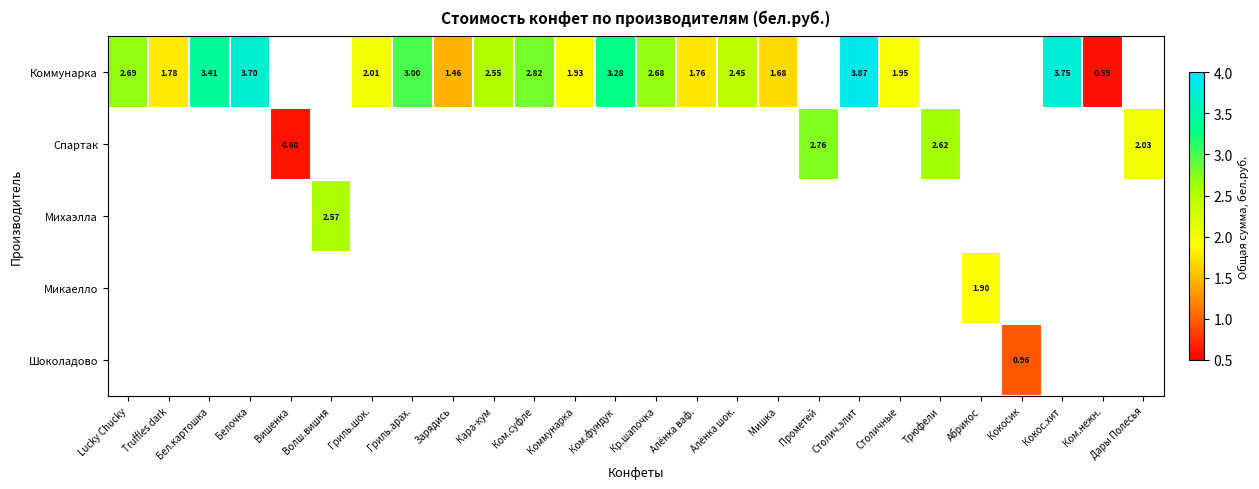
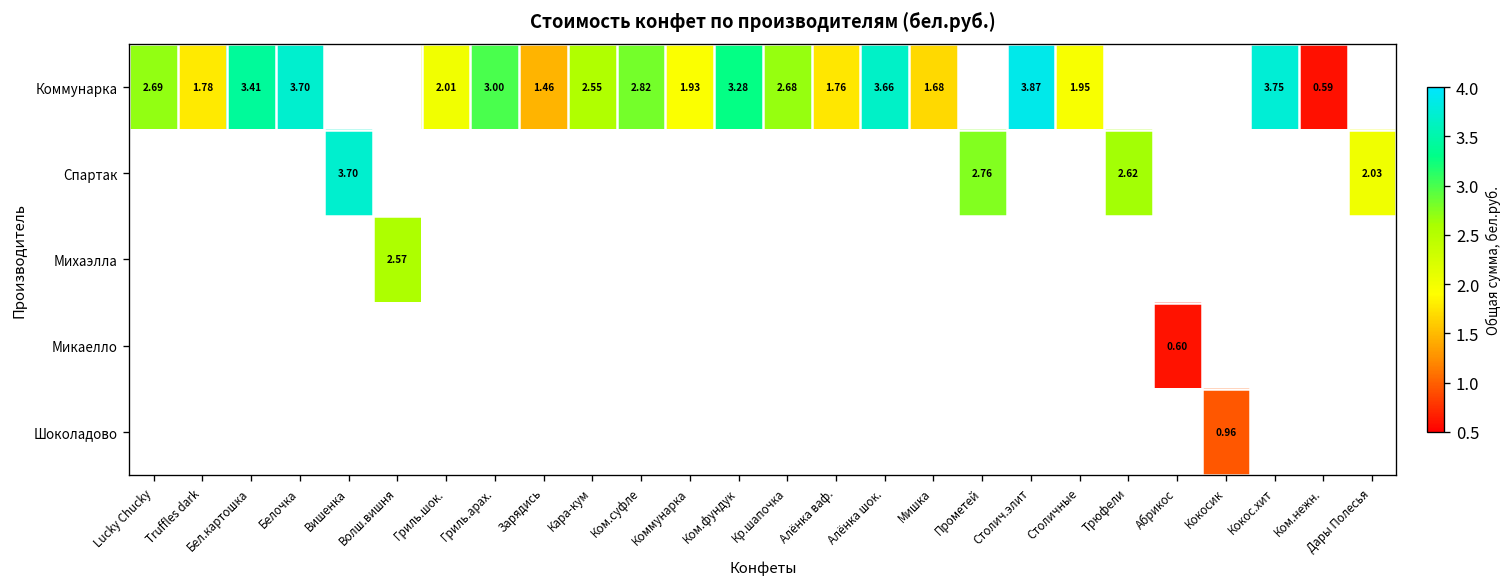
Коммунарка, Алёнка шок.: 2.45 -> 3.66
Спартак, Вишенка: 0.60 -> 3.70
Микаелло, Абрикос: 1.90 -> 0.60
